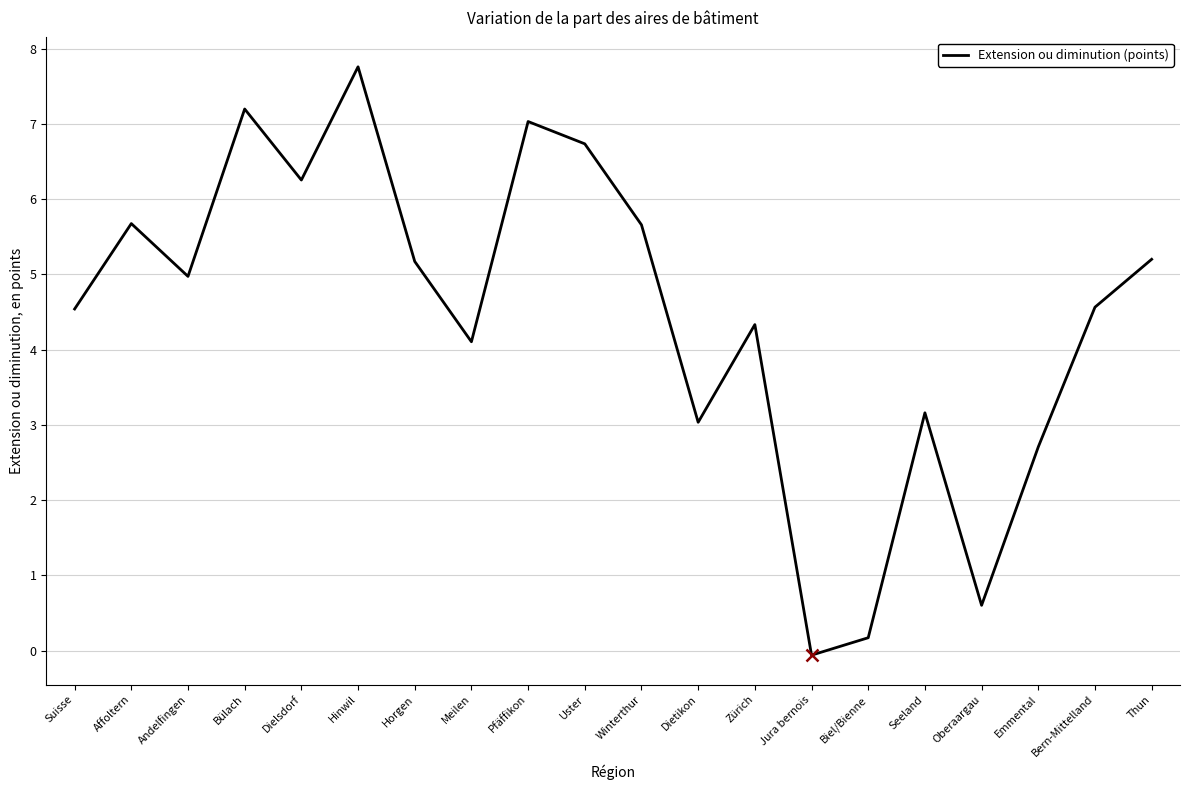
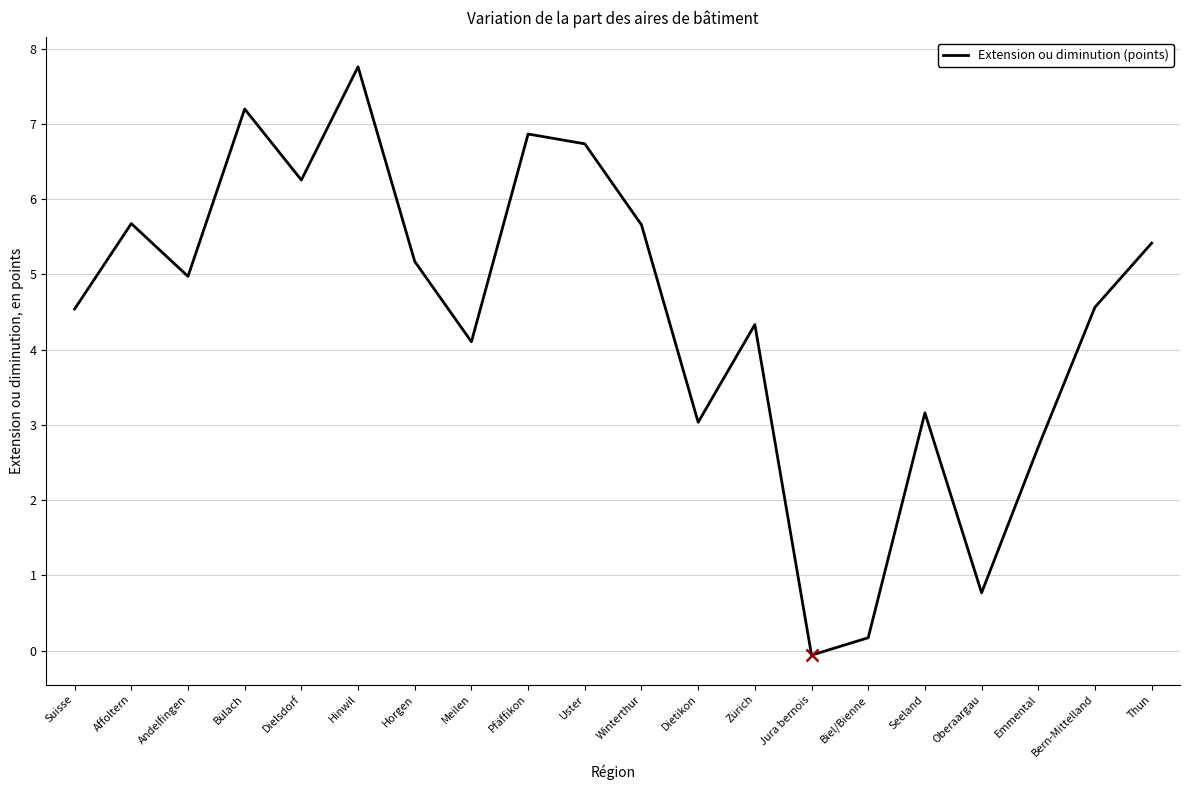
Extension ou diminution (points), Pfäffikon: 7.0 -> 6.9
Extension ou diminution (points), Oberaargau: 0.6 -> 0.8
Extension ou diminution (points), Thun: 5.2 -> 5.4
